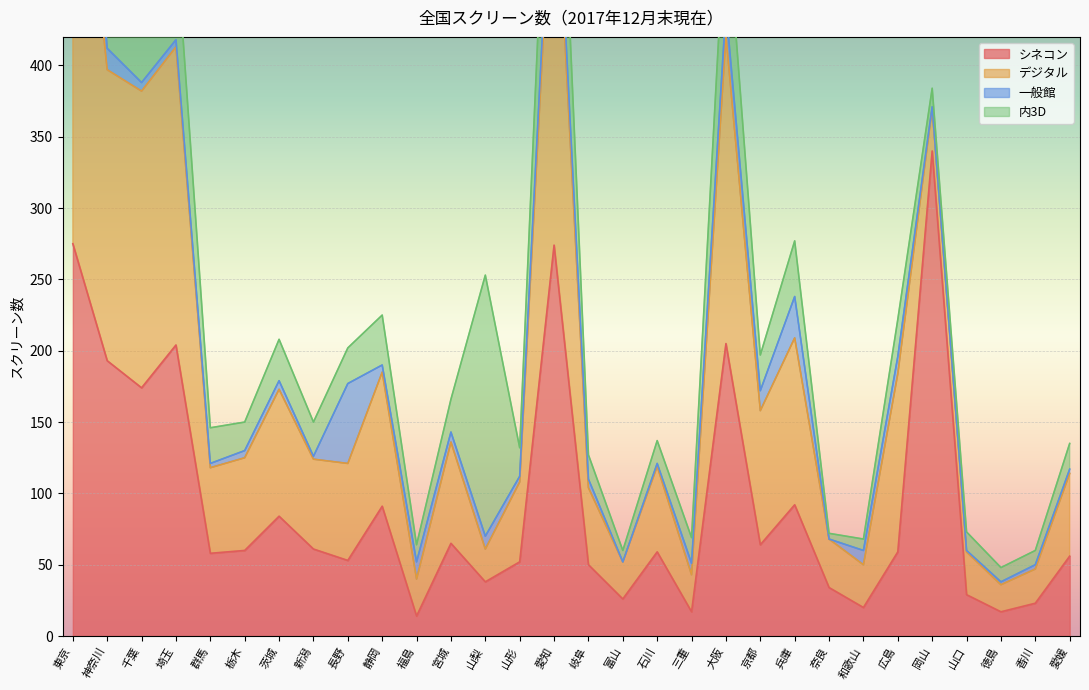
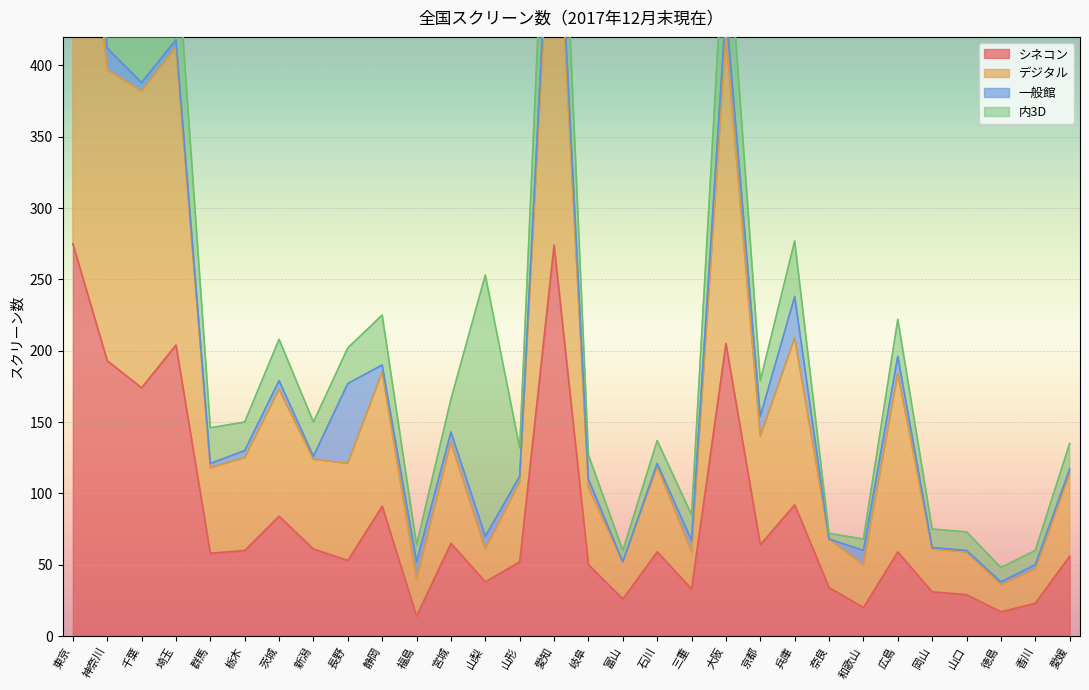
シネコン, 三重: 17 -> 33
デジタル, 京都: 94 -> 76
シネコン, 岡山: 340 -> 31
